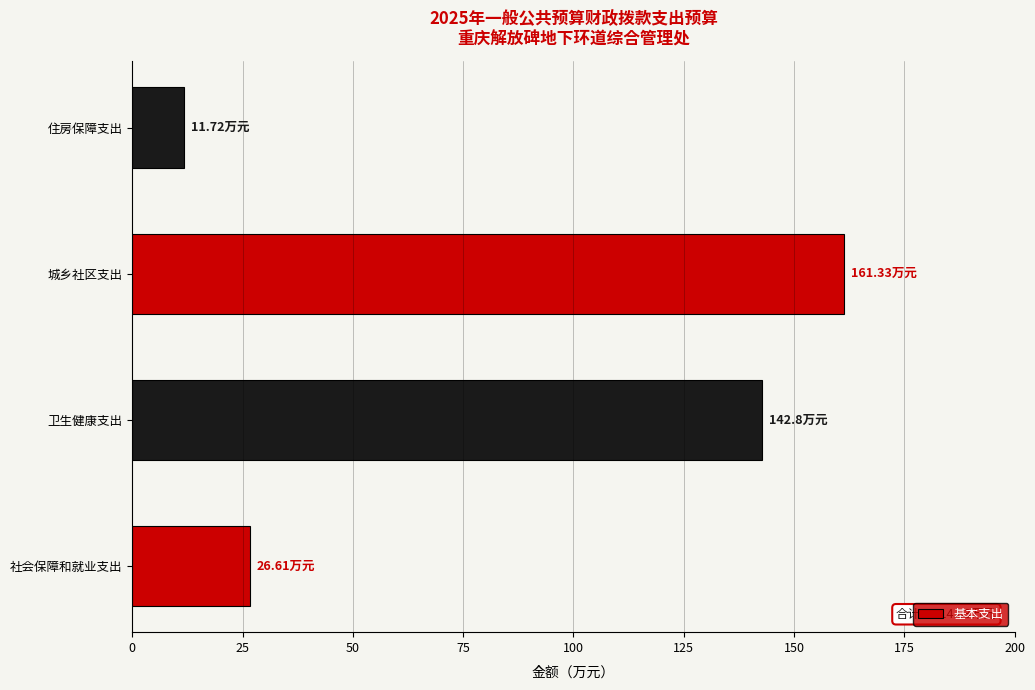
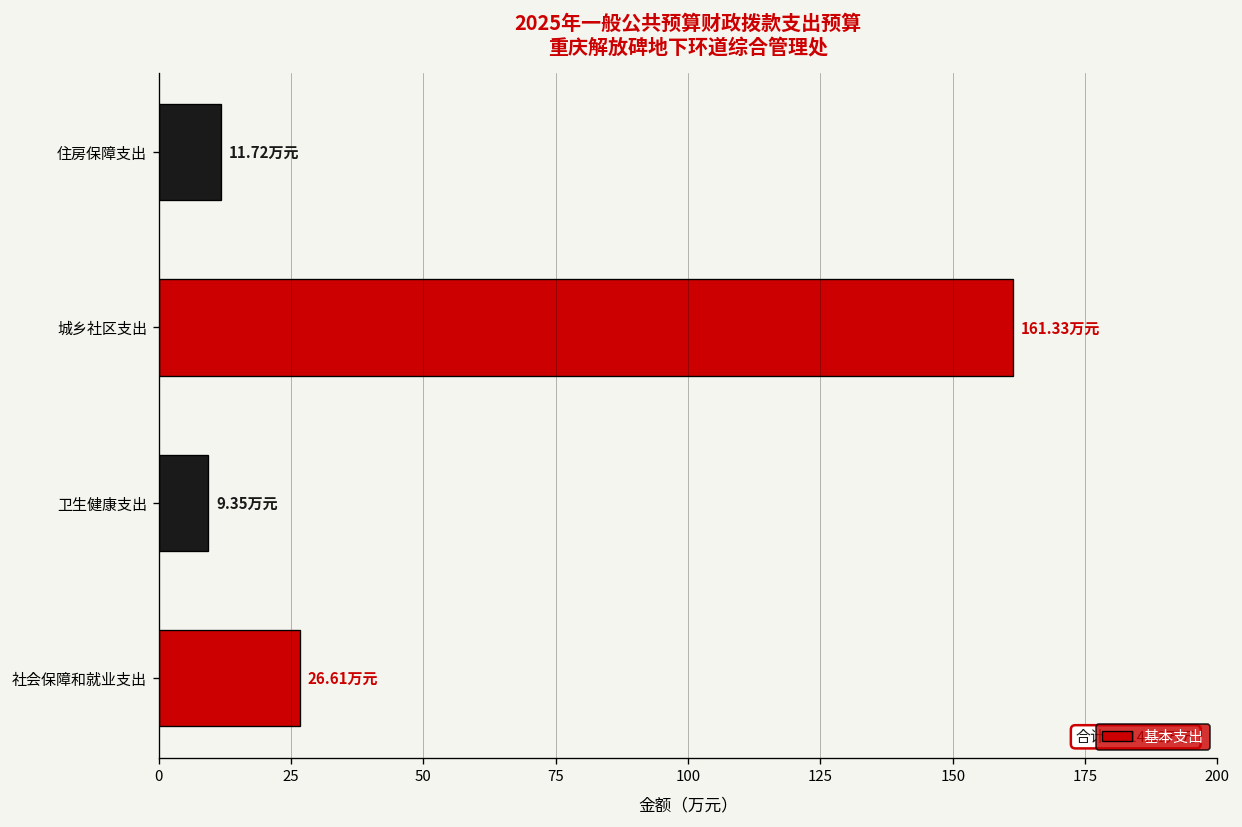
卫生健康支出: 142.8 -> 9.35
